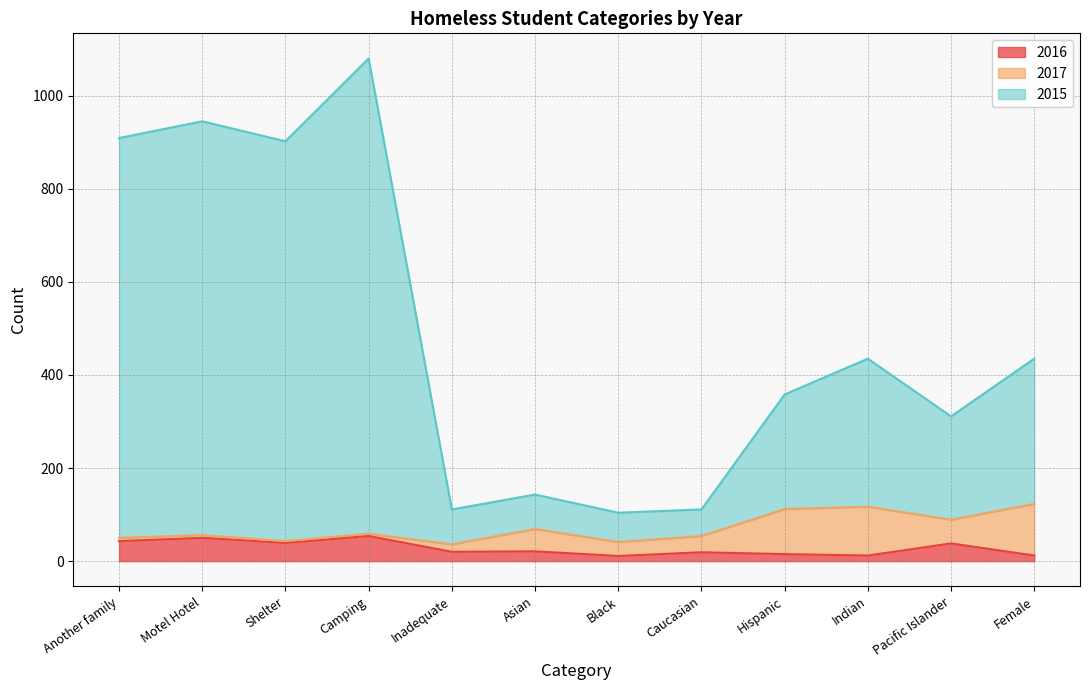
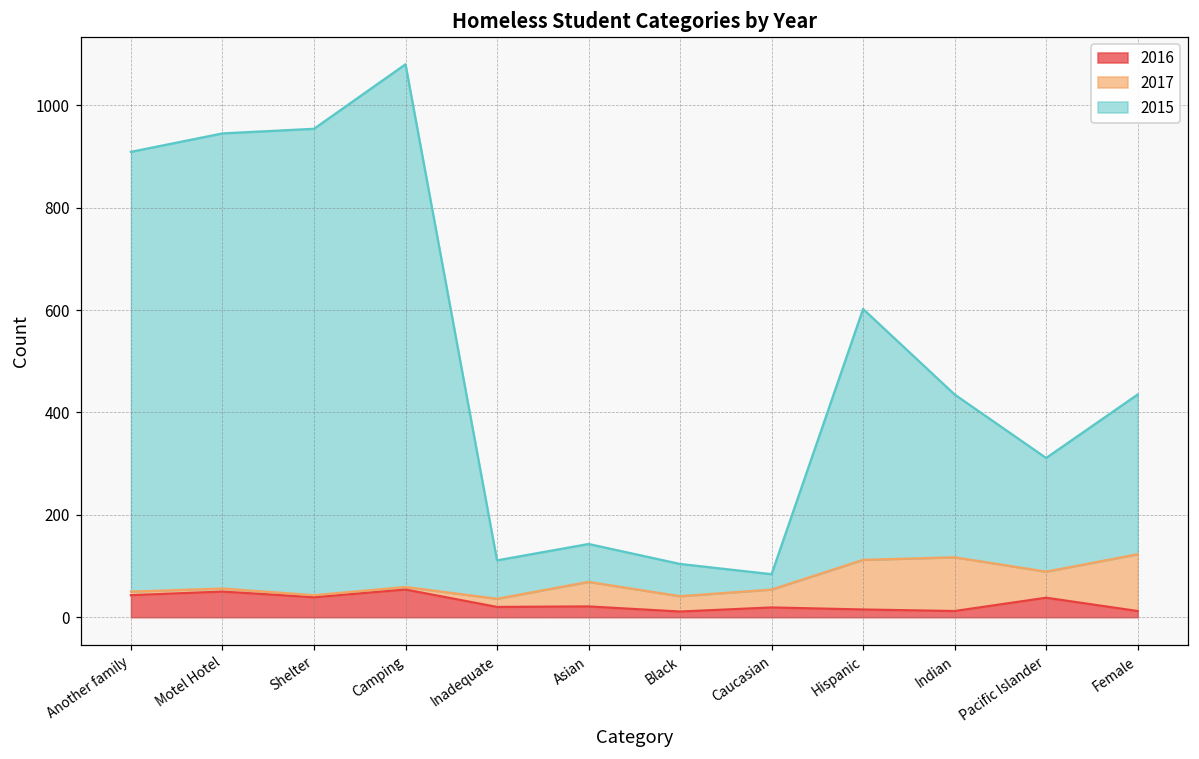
2015, Shelter: 860 -> 910
2015, Caucasian: 60 -> 30
2015, Hispanic: 250 -> 490
